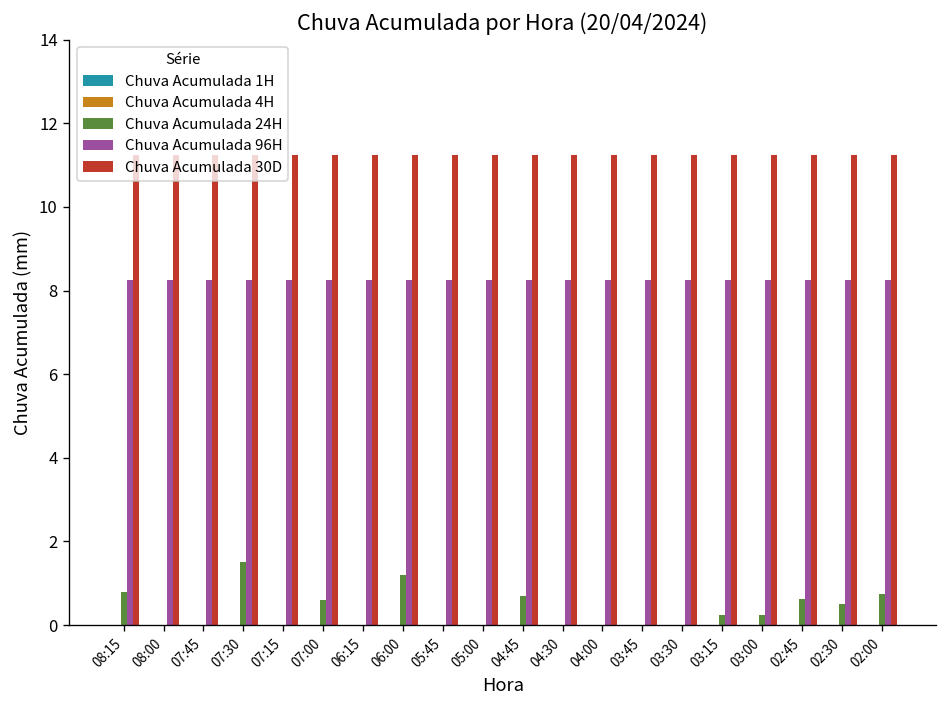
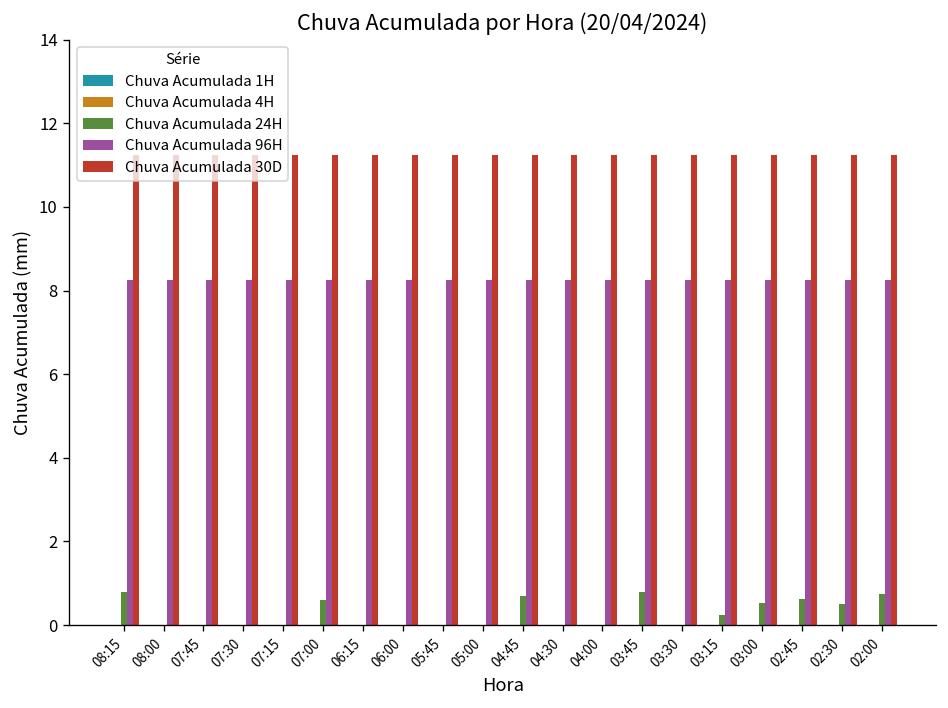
Chuva Acumulada 24H, 07:30: 1.5 -> 0.0
Chuva Acumulada 24H, 06:00: 1.2 -> 0.0
Chuva Acumulada 24H, 03:45: 0.0 -> 0.8
Chuva Acumulada 24H, 03:00: 0.3 -> 0.5
